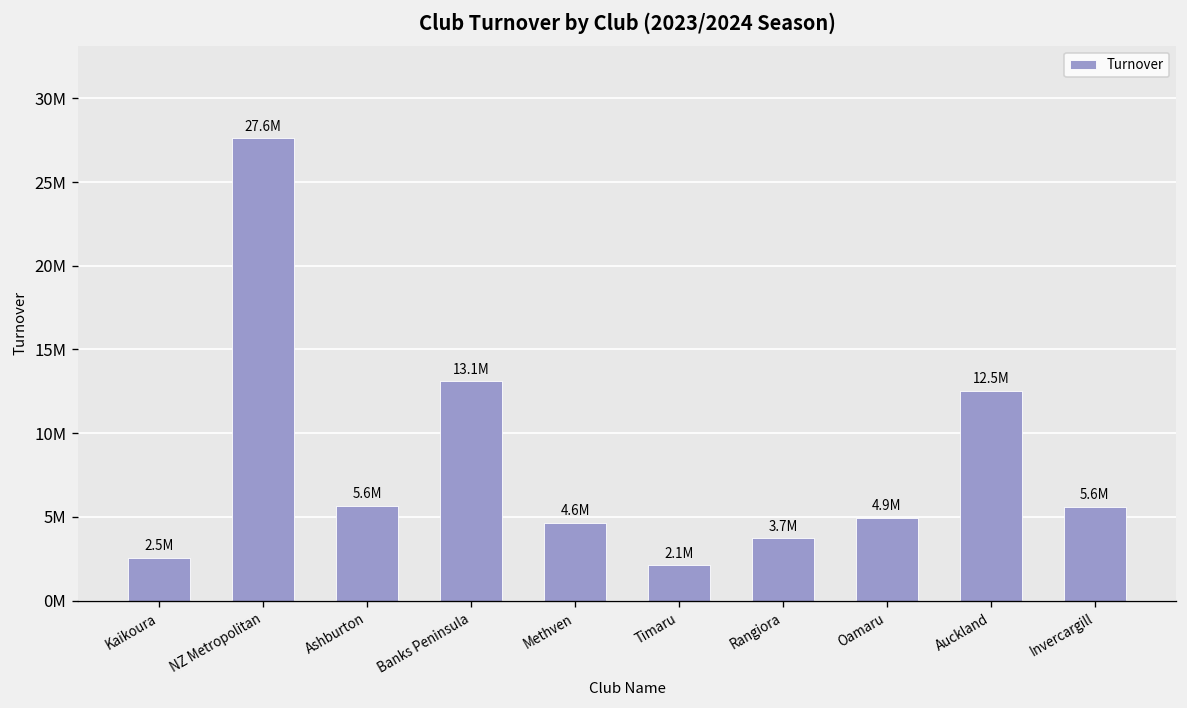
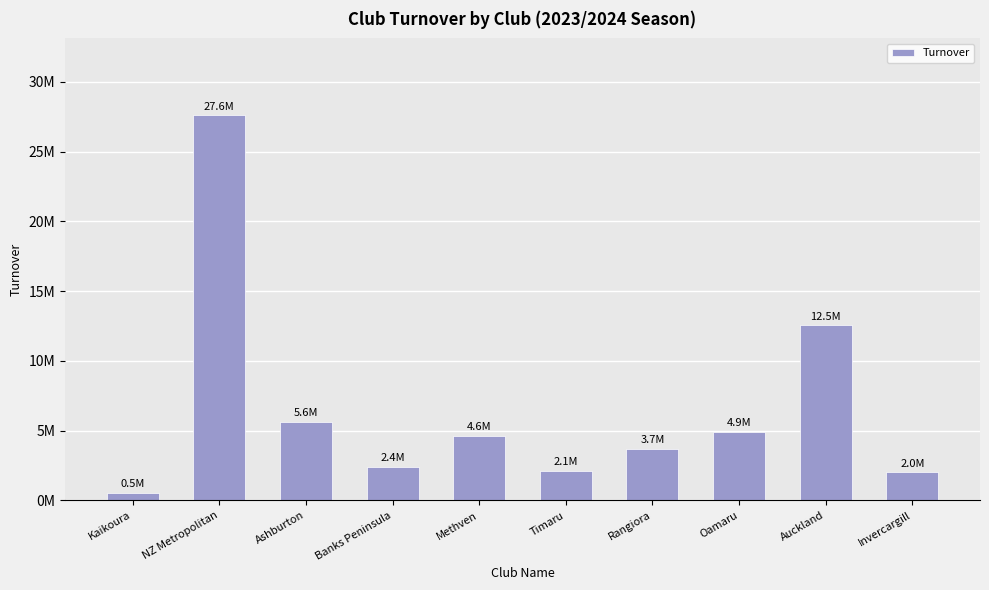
Kaikoura: 2.5M -> 0.5M
Banks Peninsula: 13.1M -> 2.4M
Invercargill: 5.6M -> 2.0M
